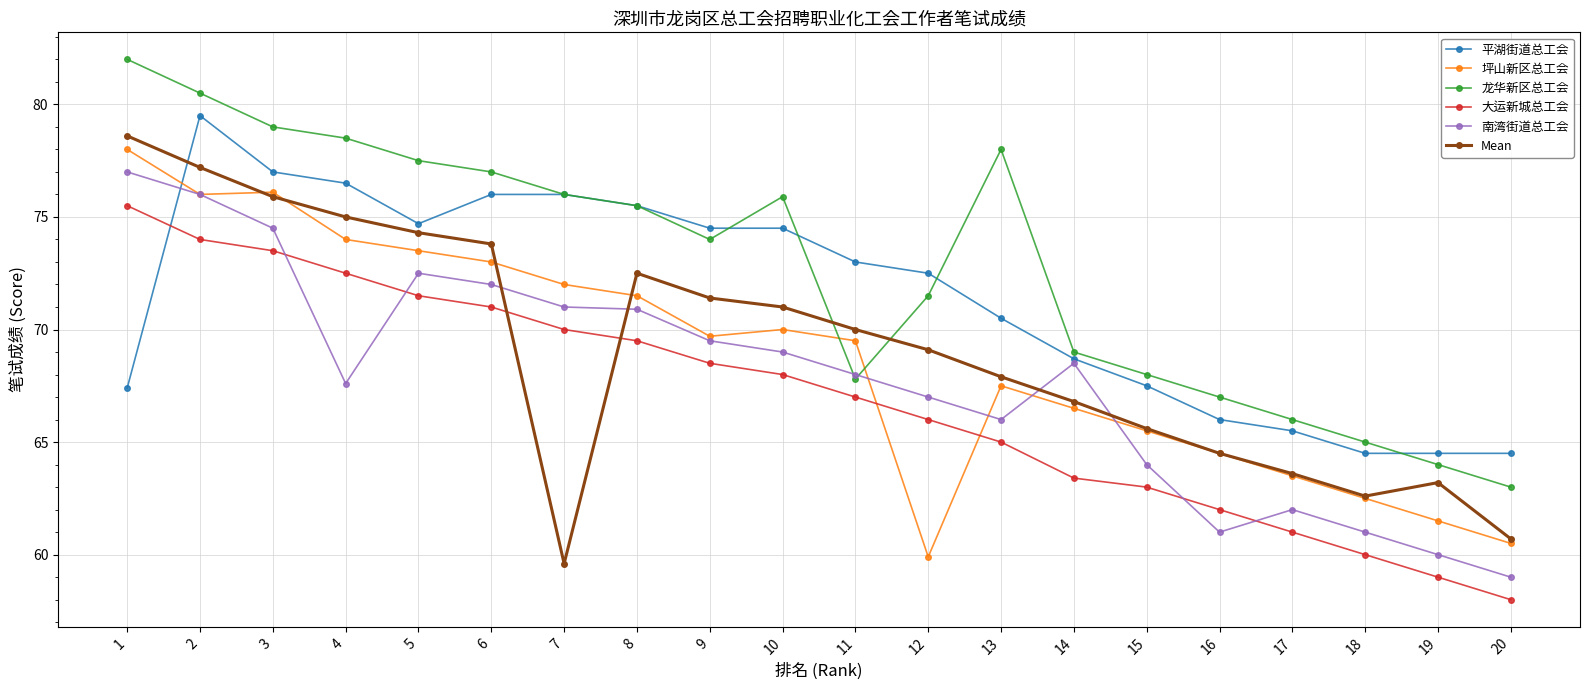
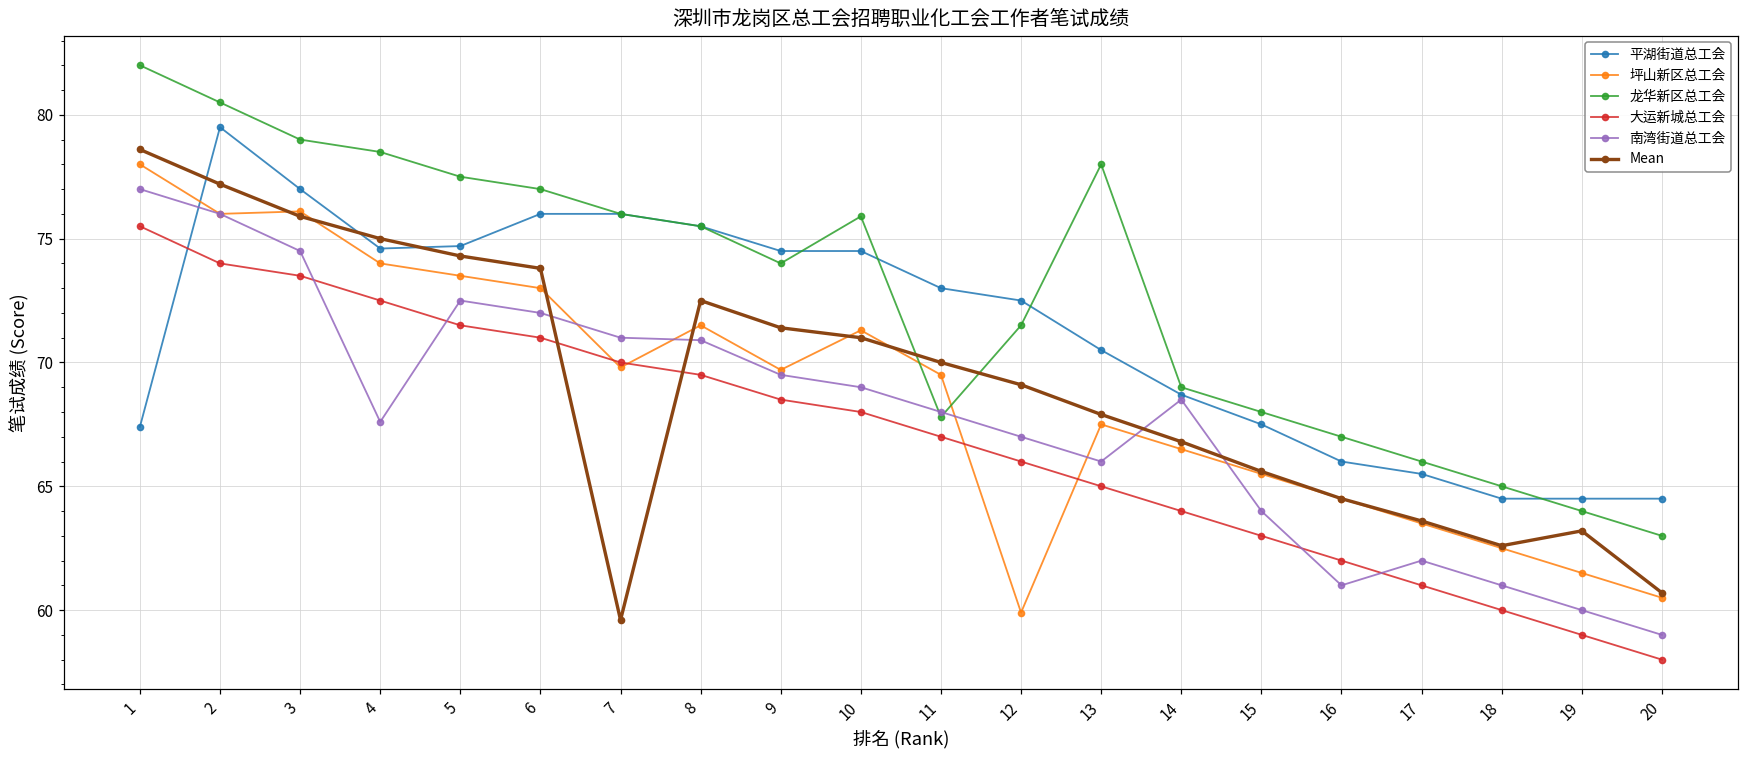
平湖街道总工会, 4: 76.5 -> 74.6
坪山新区总工会, 7: 72.0 -> 69.8
坪山新区总工会, 10: 70.0 -> 71.3
大运新城总工会, 14: 63.4 -> 64.0
